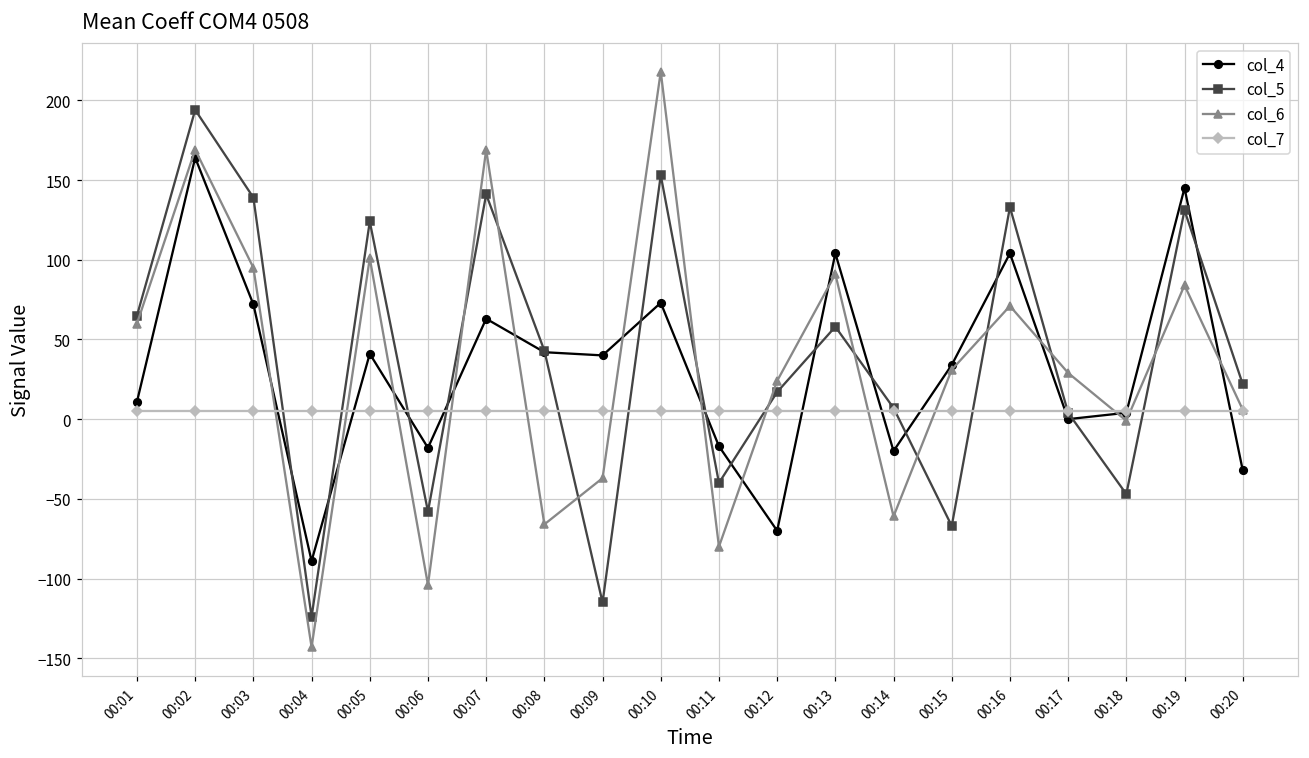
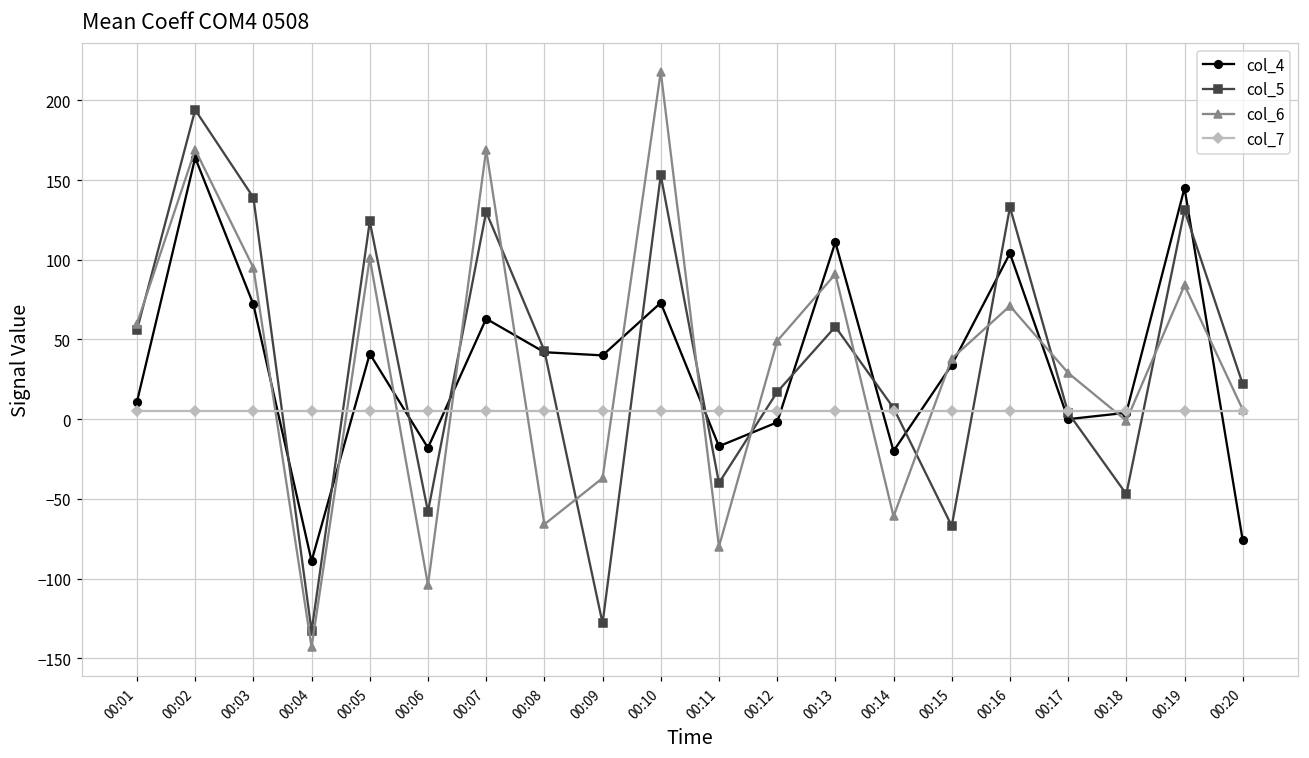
col_5, 00:01: 65 -> 56
col_5, 00:04: -124 -> -133
col_5, 00:07: 141 -> 130
col_5, 00:09: -115 -> -128
col_4, 00:12: -70 -> -2
col_6, 00:12: 24 -> 49
col_4, 00:13: 104 -> 111
col_6, 00:15: 31 -> 38
col_4, 00:20: -32 -> -76
